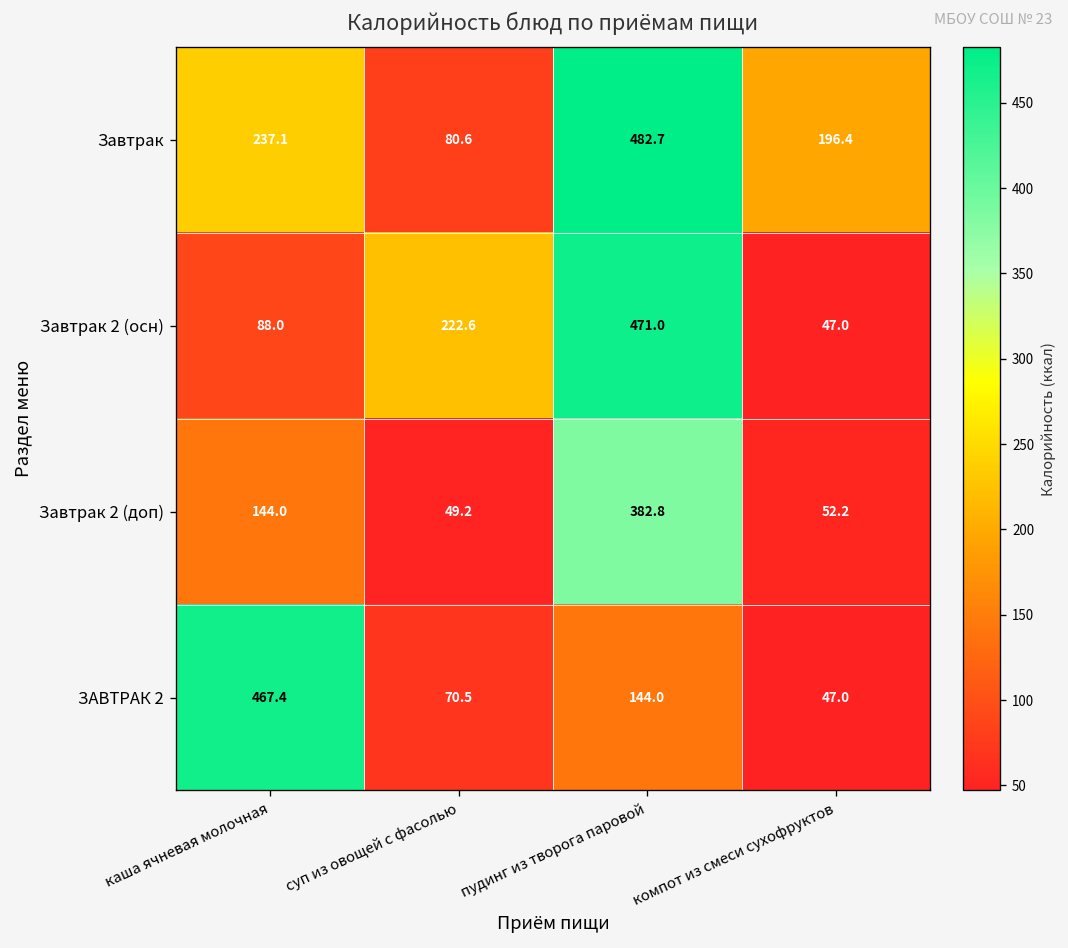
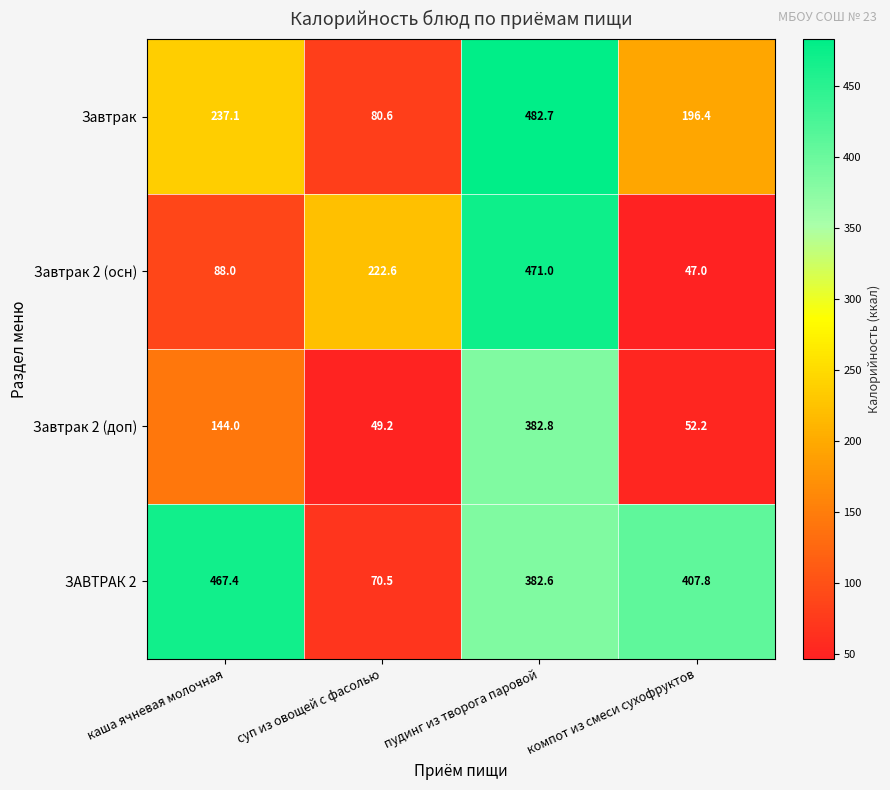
ЗАВТРАК 2, пудинг из творога паровой: 144.0 -> 382.6
ЗАВТРАК 2, компот из смеси сухофруктов: 47.0 -> 407.8
